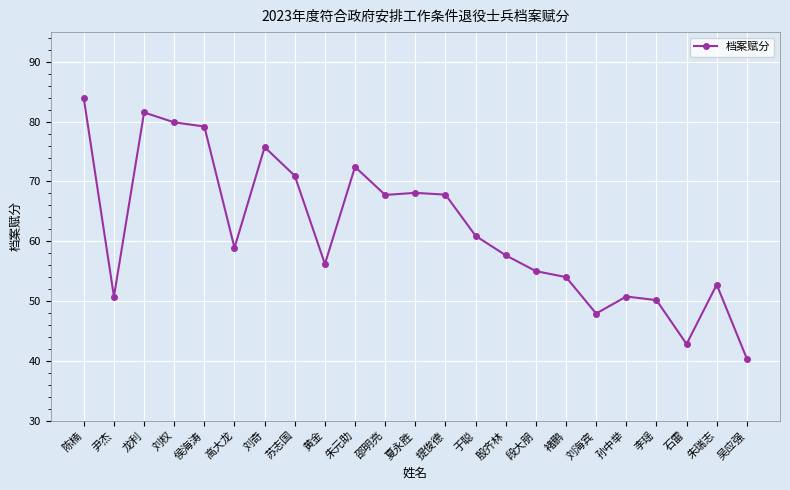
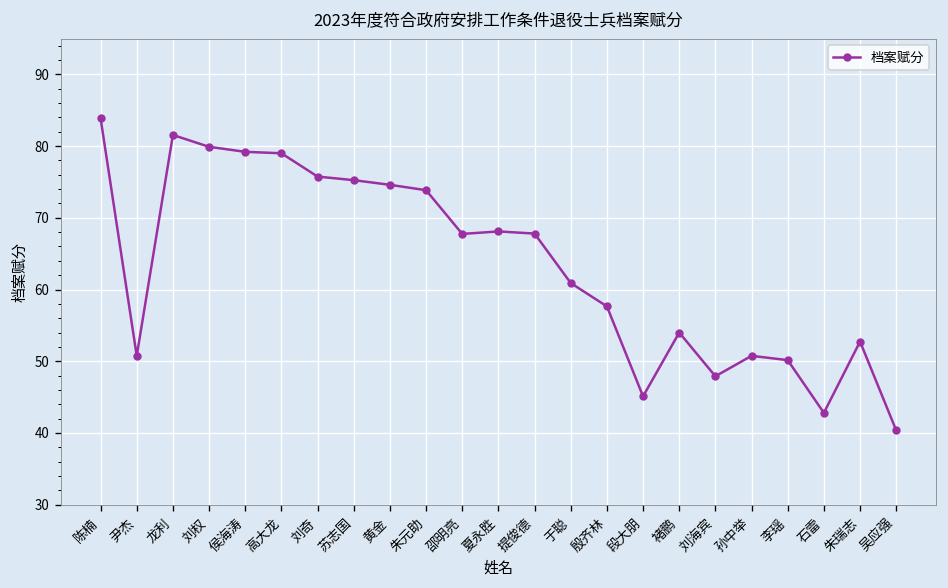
高大龙: 59 -> 79
苏志国: 71 -> 75
黄金: 56 -> 75
朱元助: 72 -> 74
段大朋: 55 -> 45
